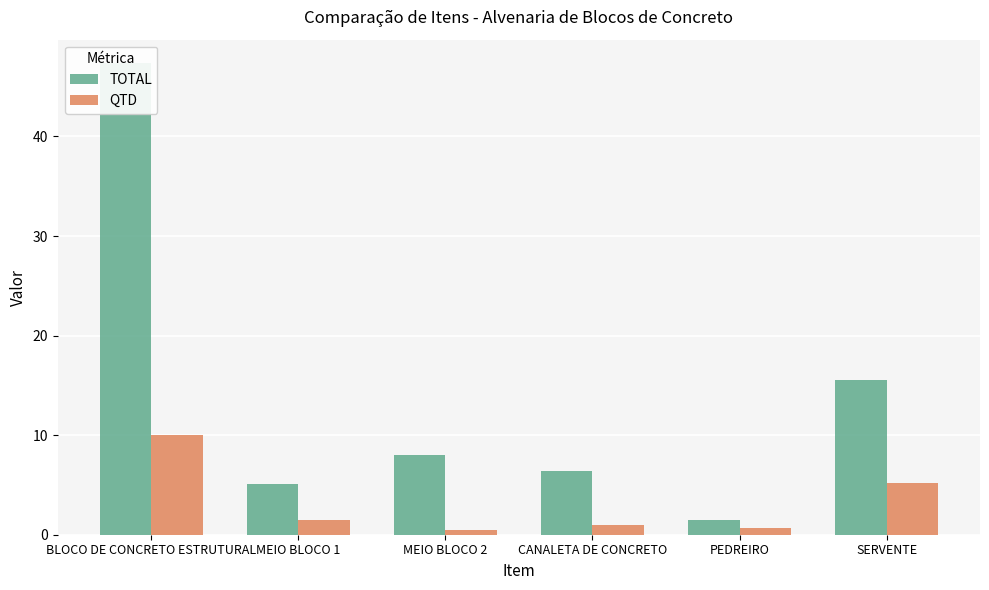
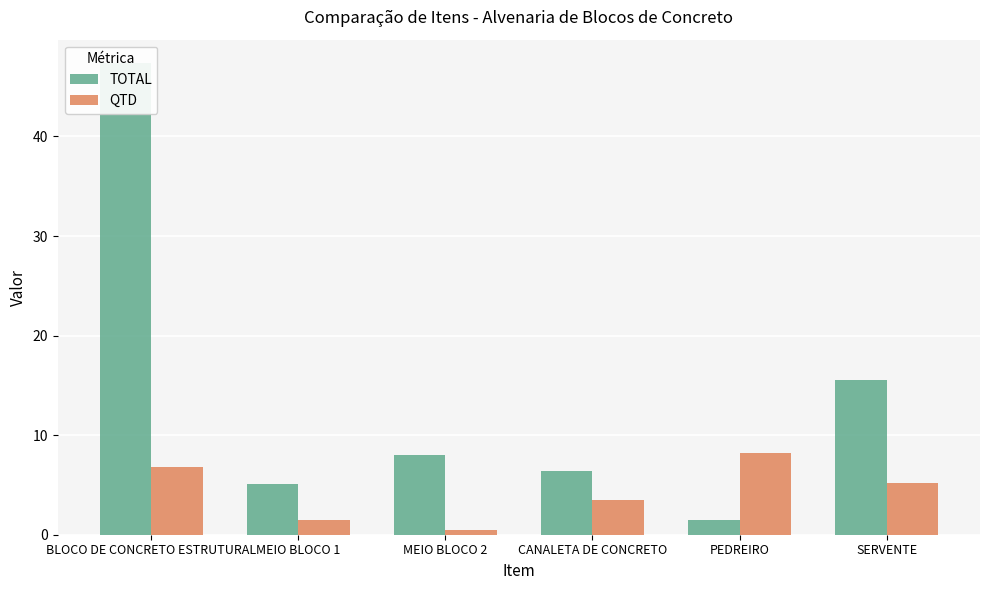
QTD, BLOCO DE CONCRETO ESTRUTURAL: 10 -> 7
QTD, CANALETA DE CONCRETO: 1 -> 4
QTD, PEDREIRO: 1 -> 8
